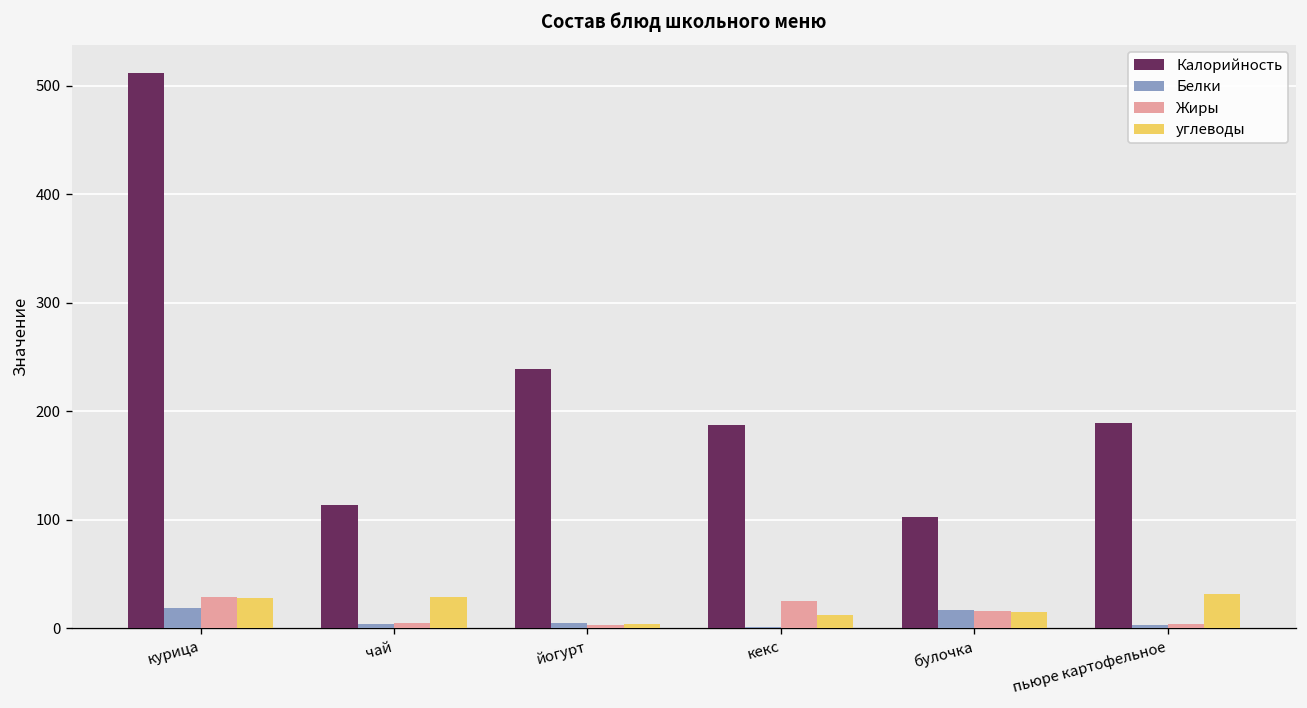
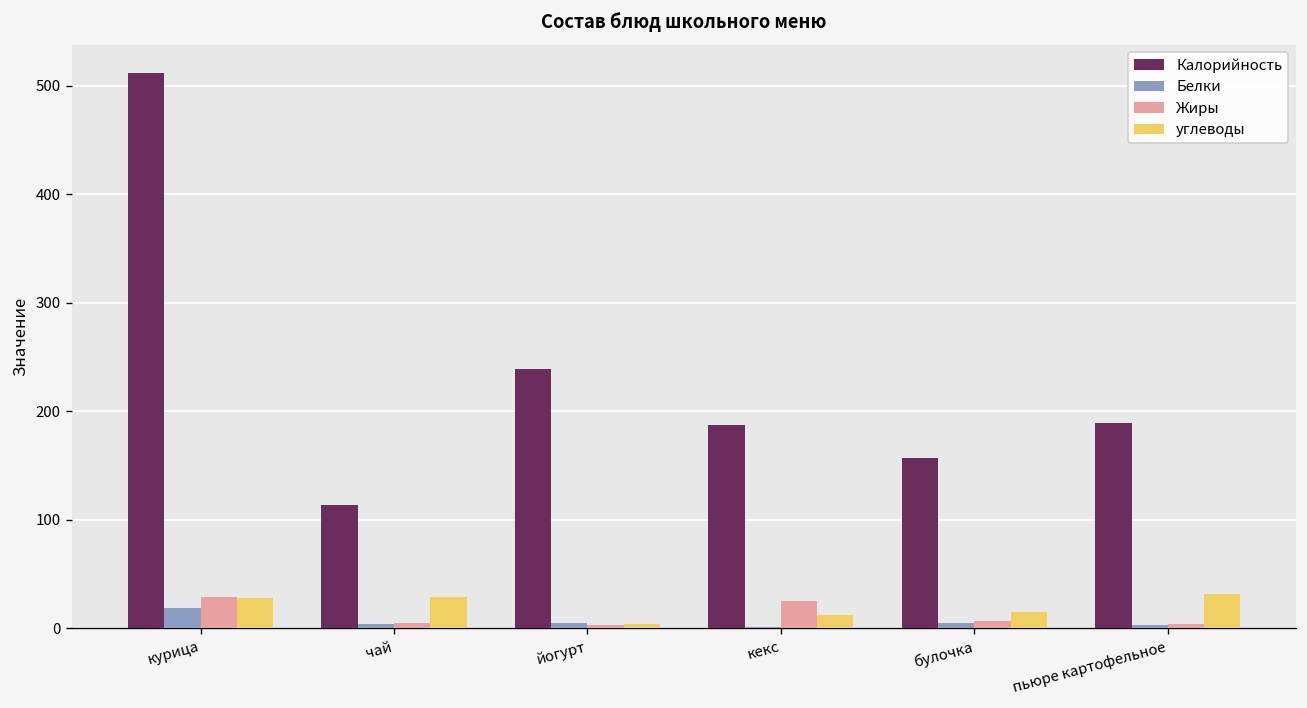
Калорийность, булочка: 100 -> 160
Белки, булочка: 20 -> 10
Жиры, булочка: 20 -> 10
